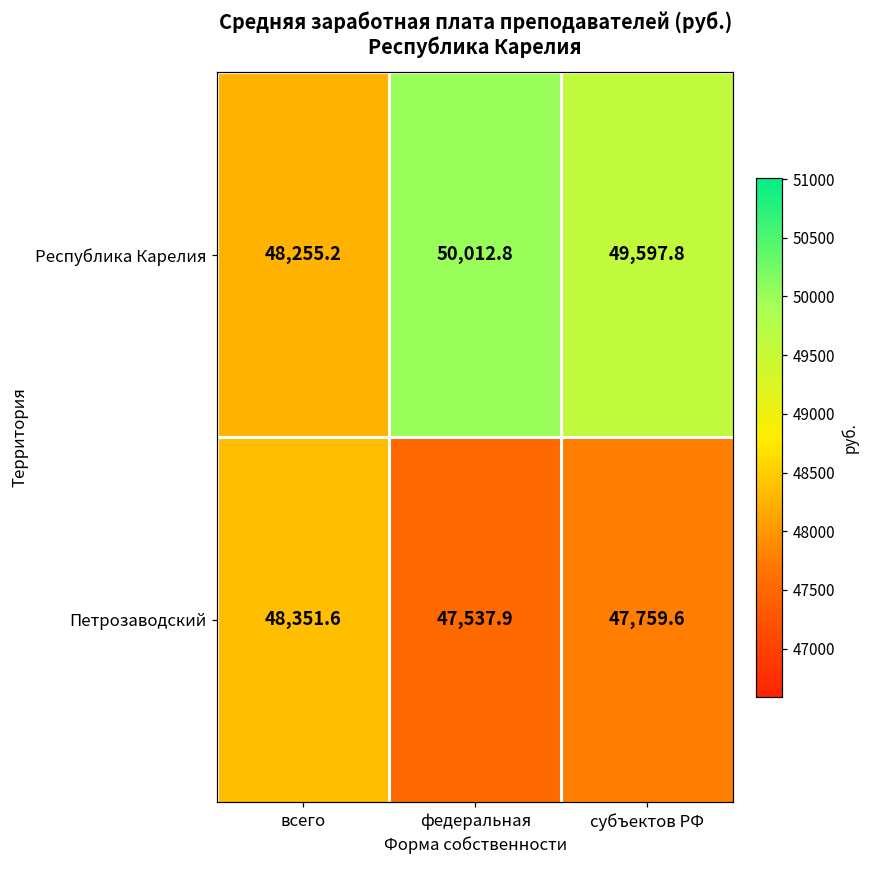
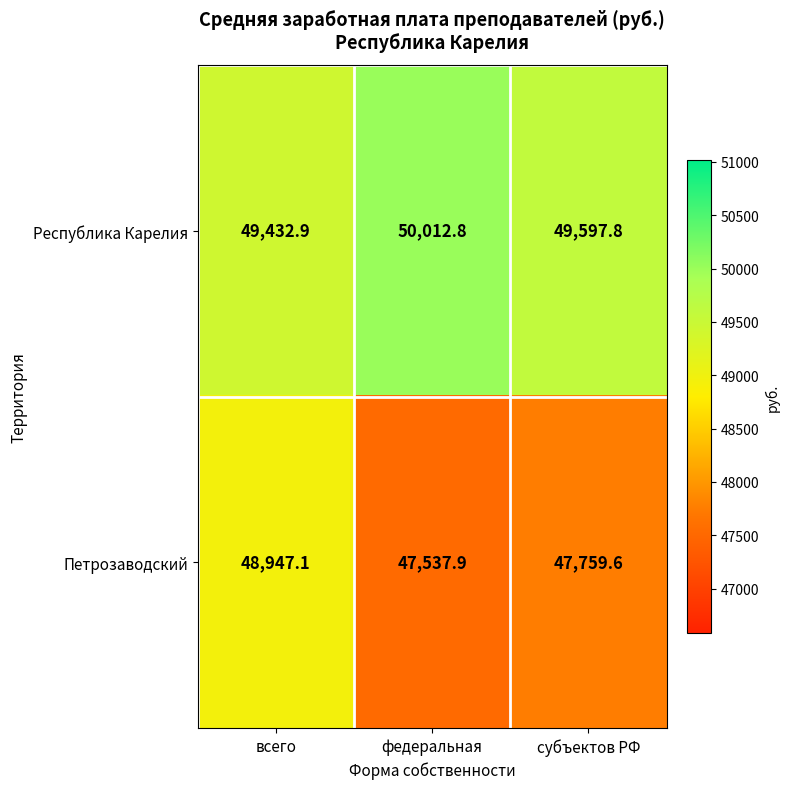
Республика Карелия, всего: 48,255.2 -> 49,432.9
Петрозаводский, всего: 48,351.6 -> 48,947.1
